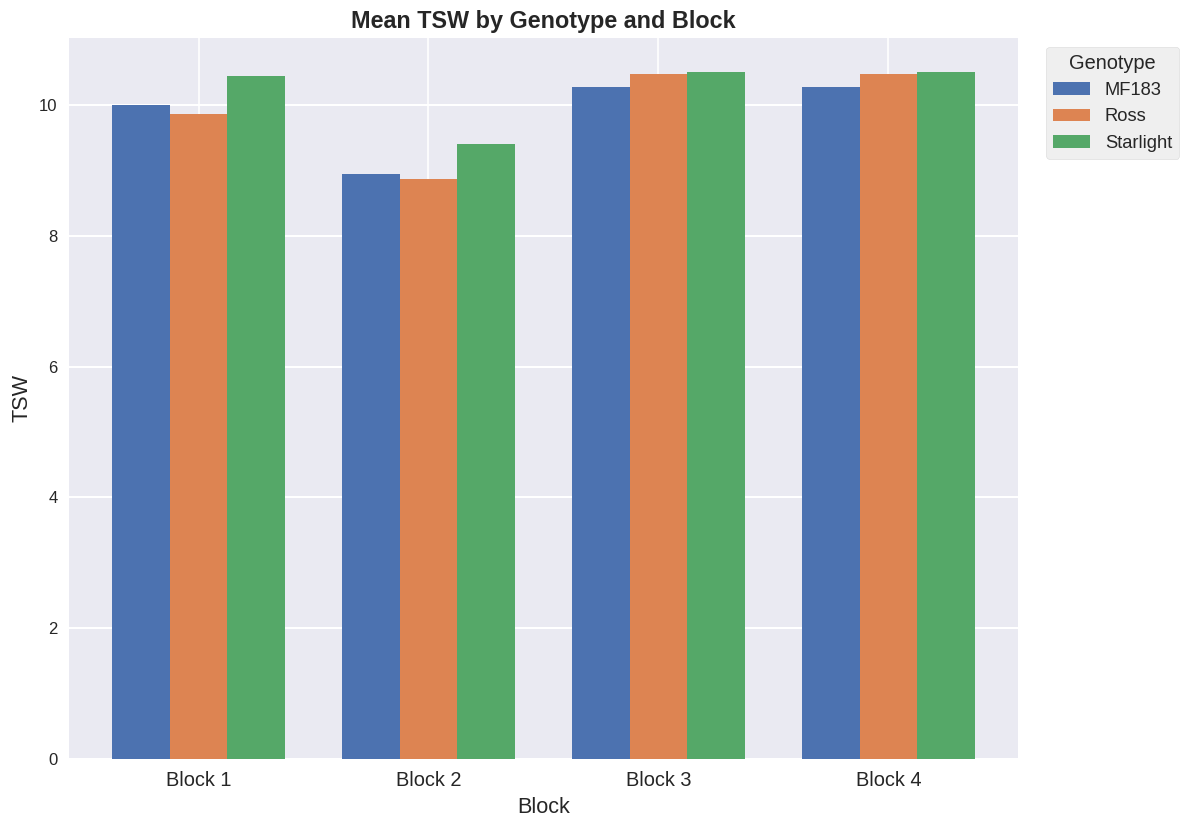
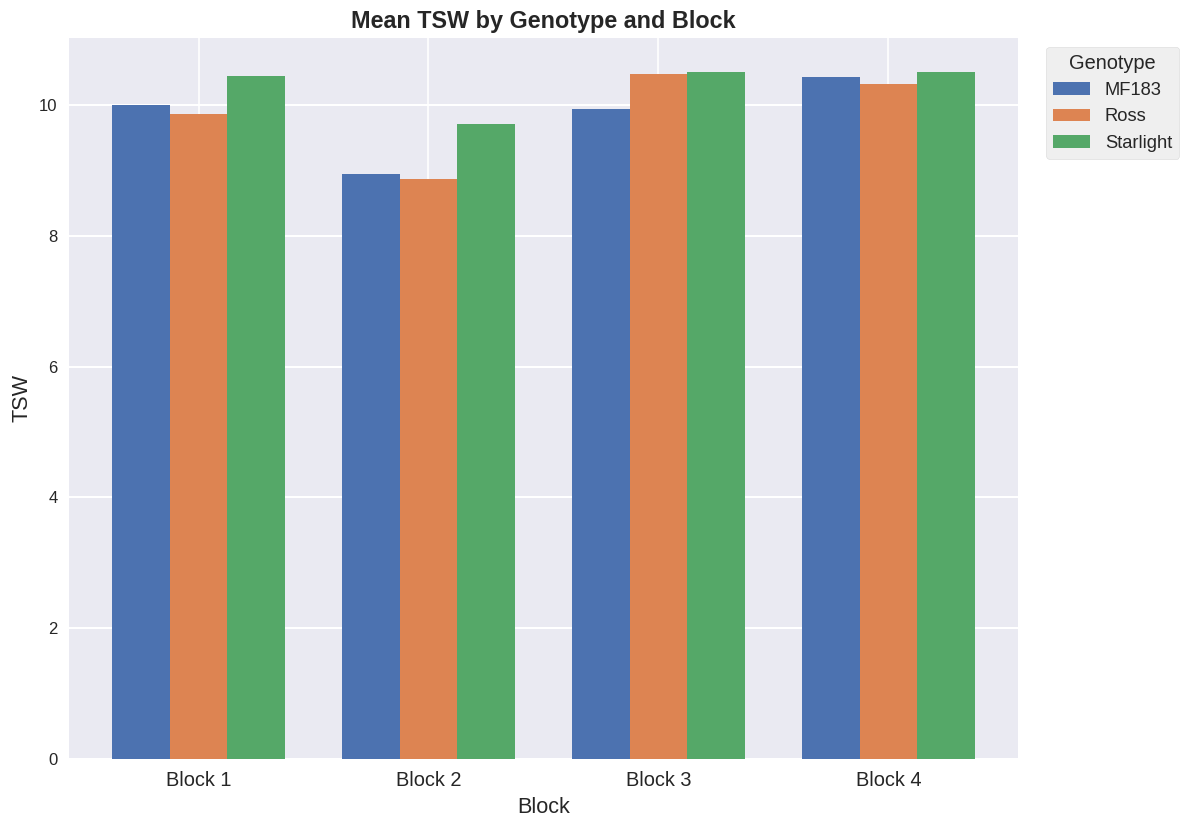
Starlight, Block 2: 9.4 -> 9.7
MF183, Block 3: 10.3 -> 9.9
MF183, Block 4: 10.3 -> 10.4
Ross, Block 4: 10.5 -> 10.3
